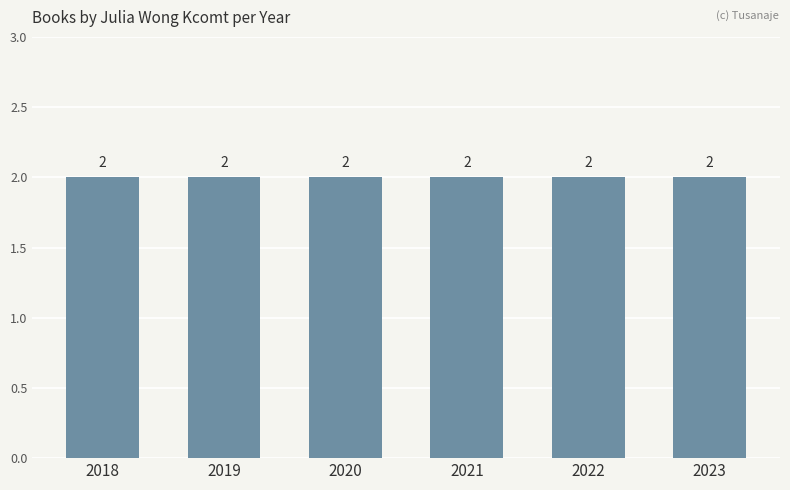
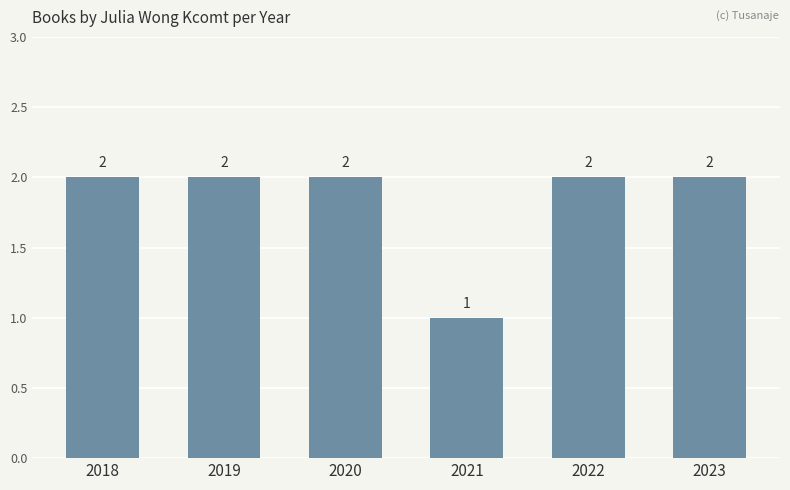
2021: 2 -> 1
